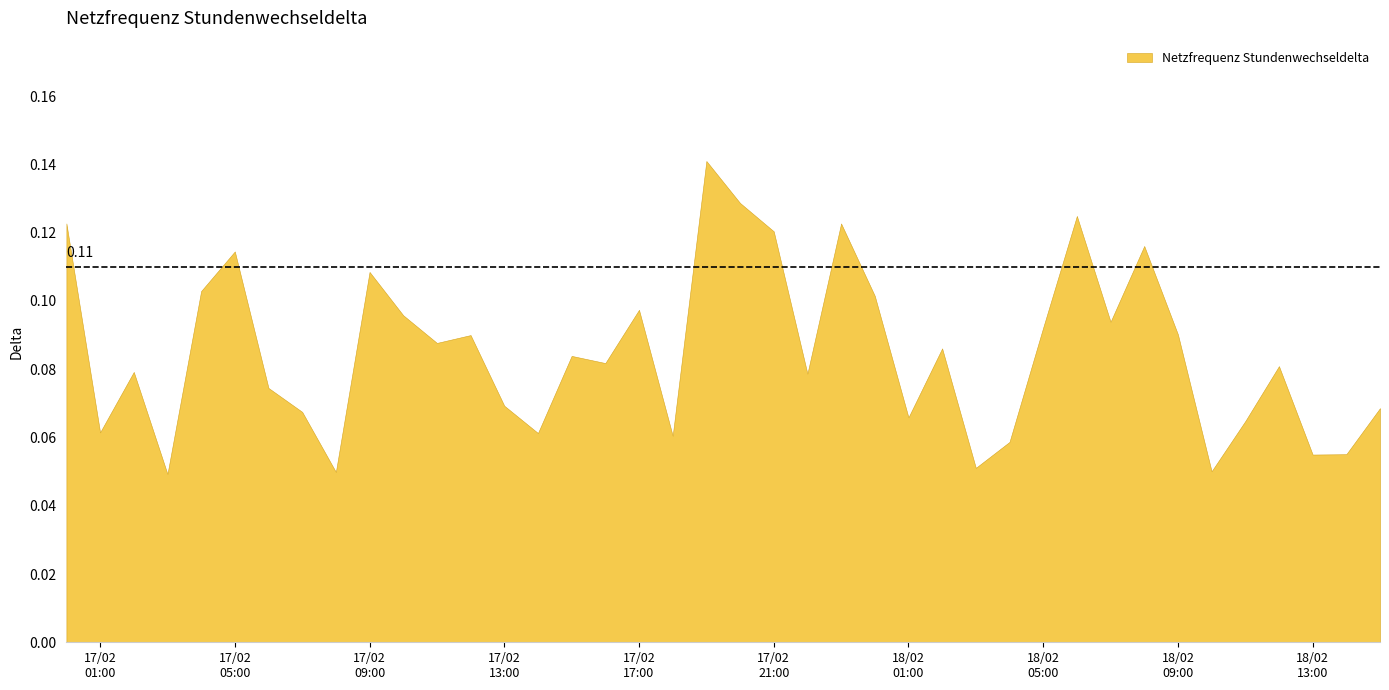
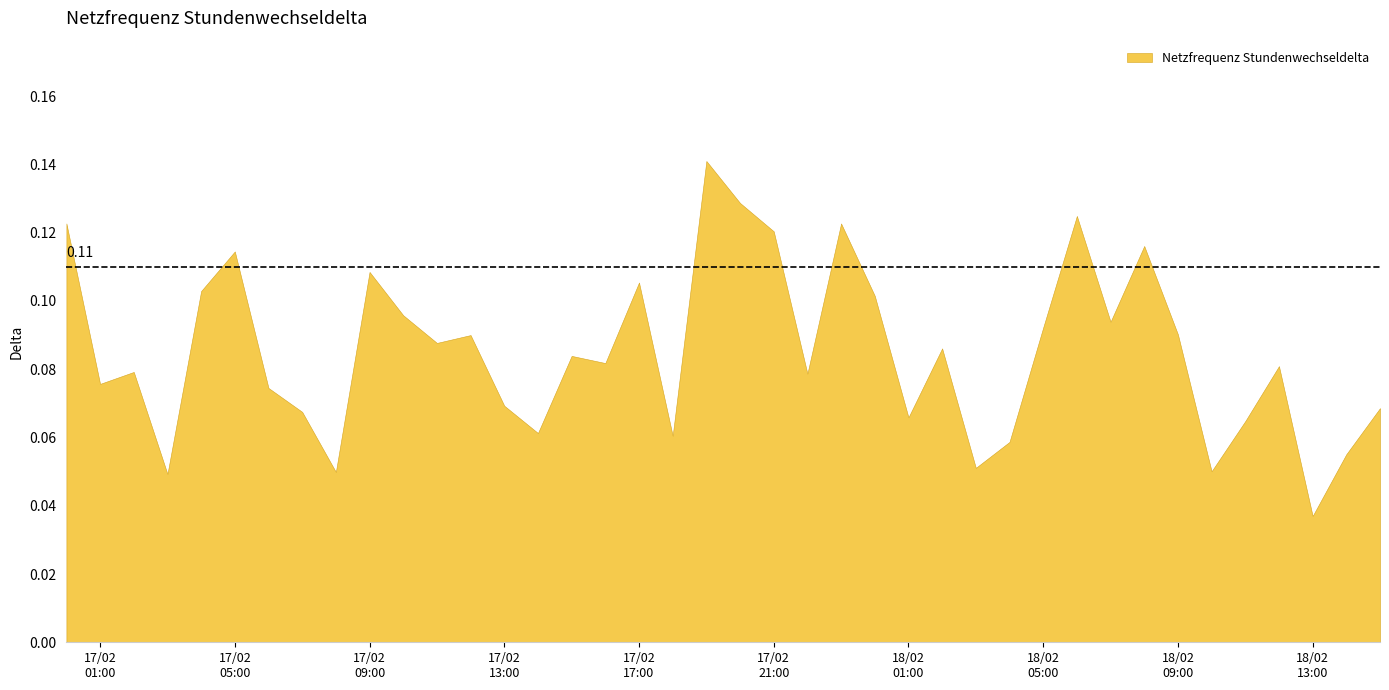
17/02 01:00: 0.062 -> 0.076
17/02 17:00: 0.097 -> 0.105
18/02 13:00: 0.055 -> 0.037
